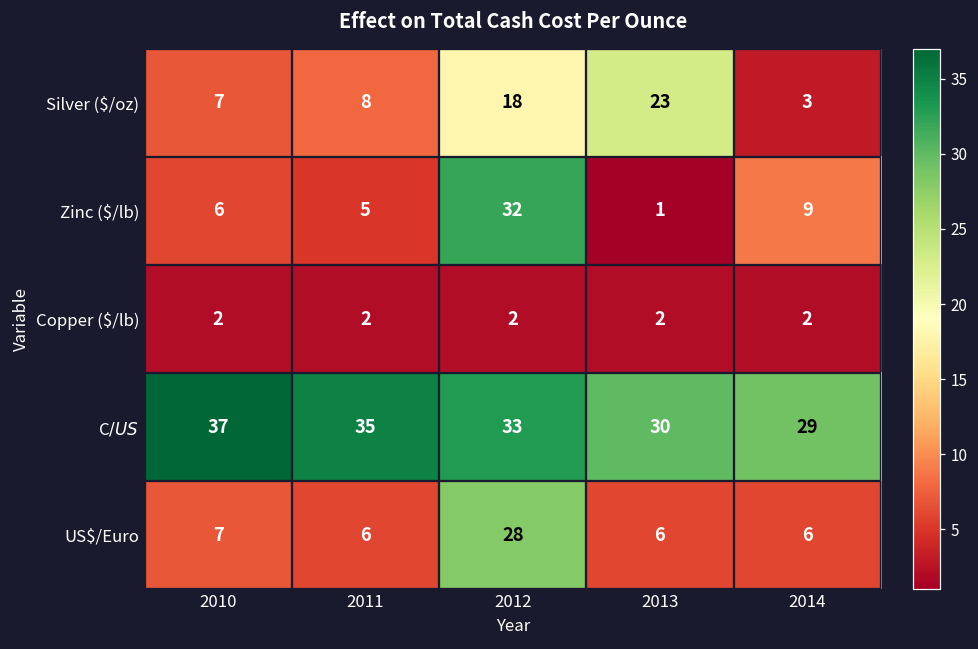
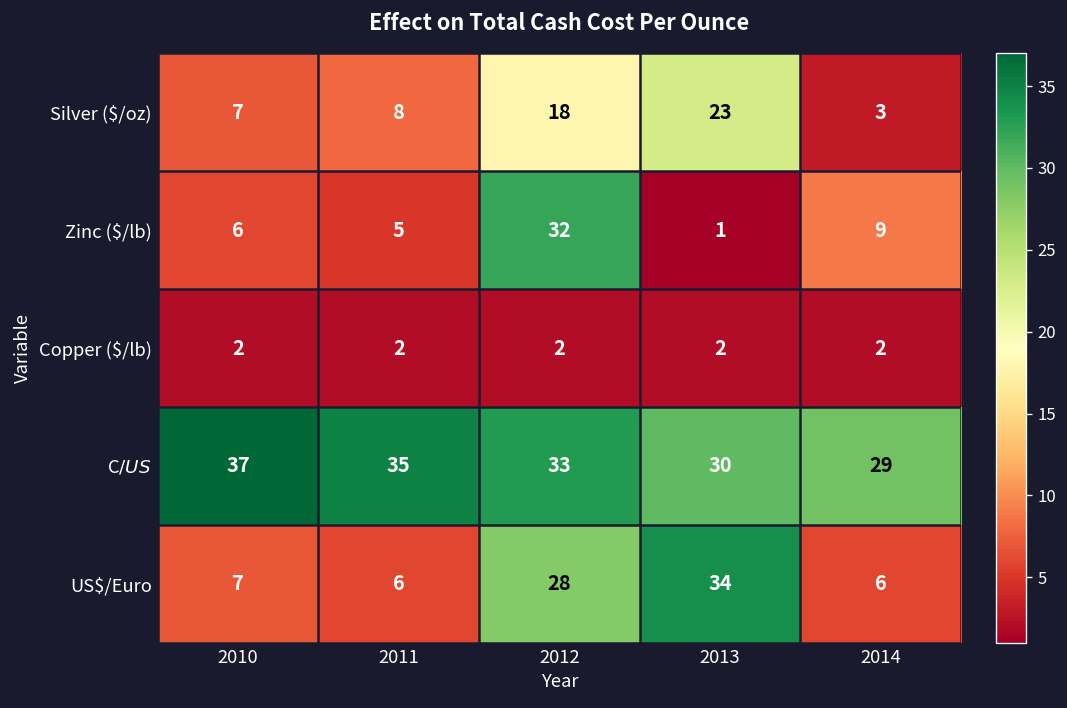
US$/Euro, 2013: 6 -> 34
